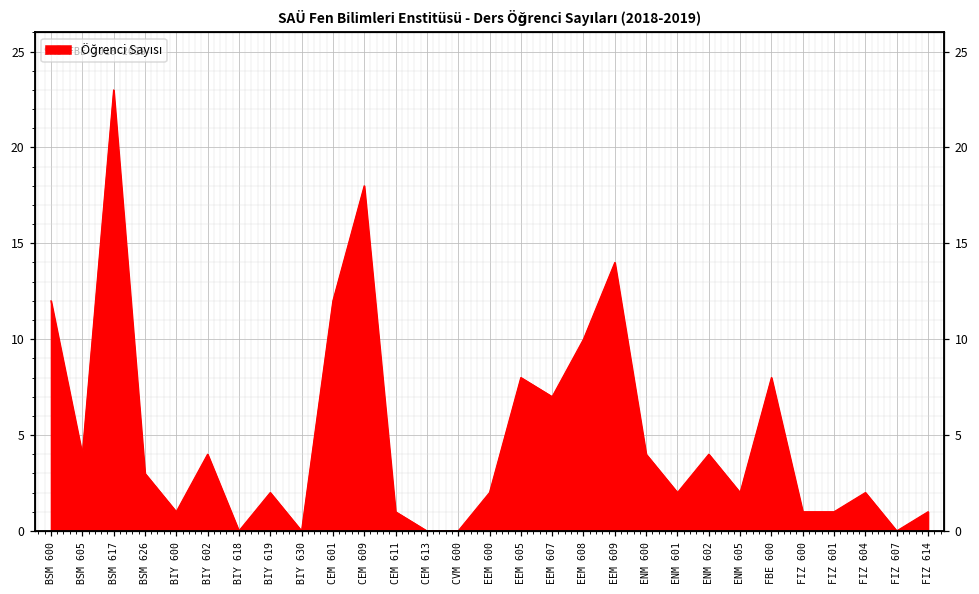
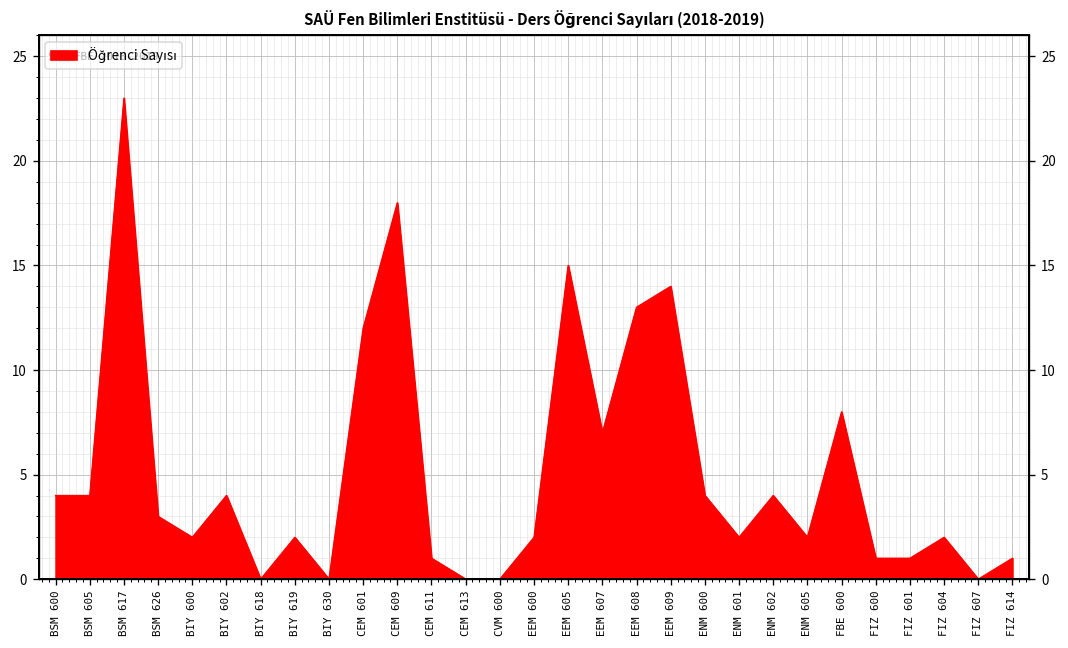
BSM 600: 12 -> 4
BIY 600: 1 -> 2
EEM 605: 8 -> 15
EEM 608: 10 -> 13
